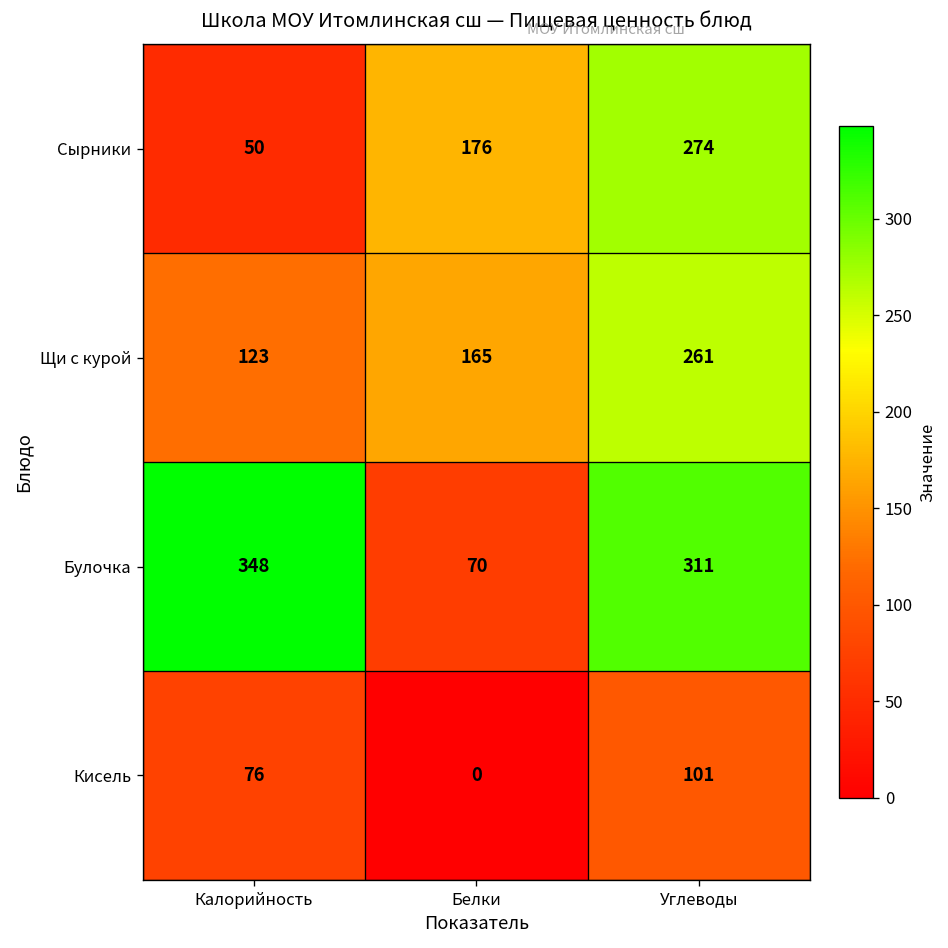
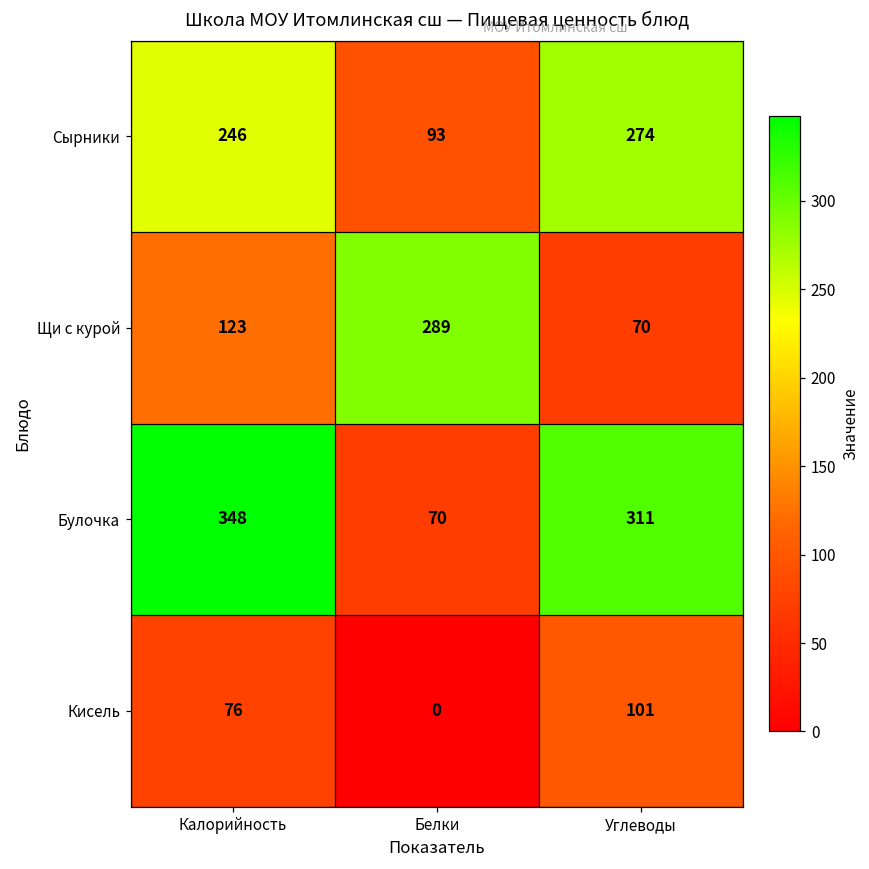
Сырники, Калорийность: 50 -> 246
Сырники, Белки: 176 -> 93
Щи с курой, Белки: 165 -> 289
Щи с курой, Углеводы: 261 -> 70
